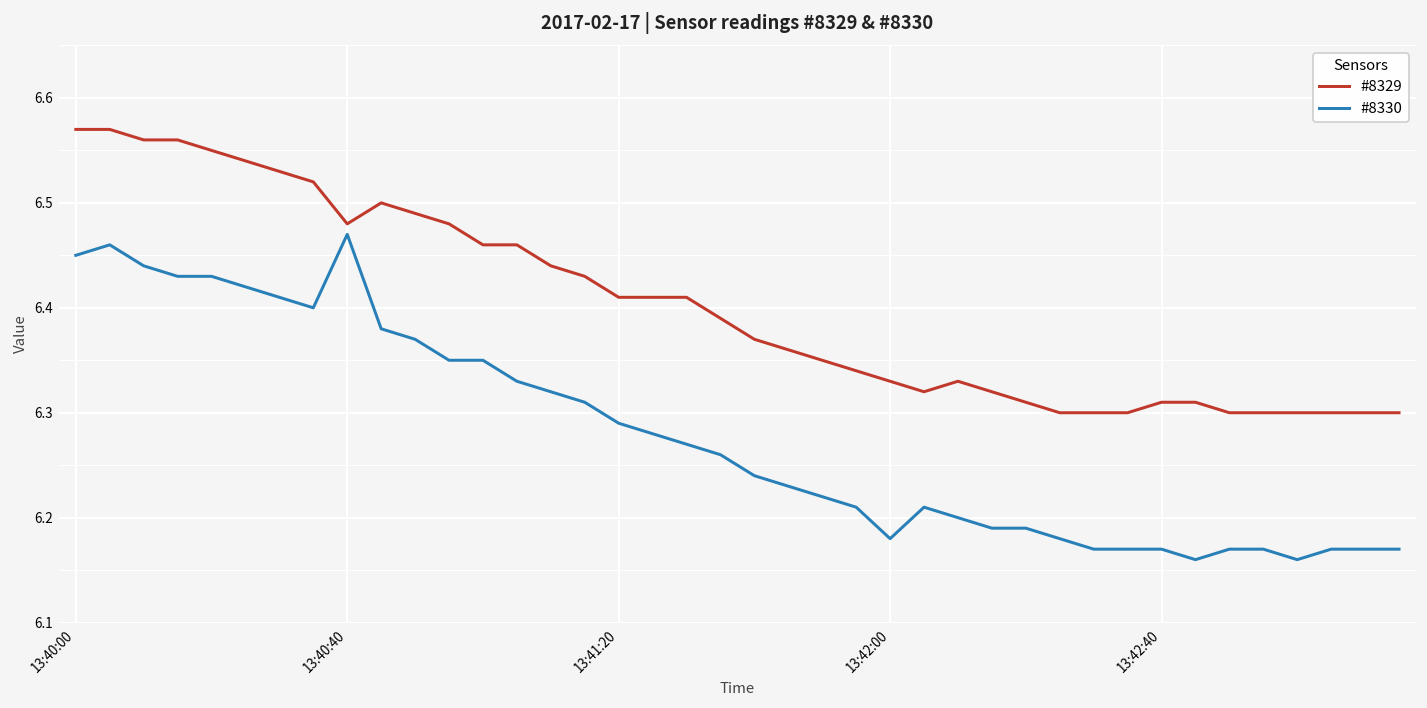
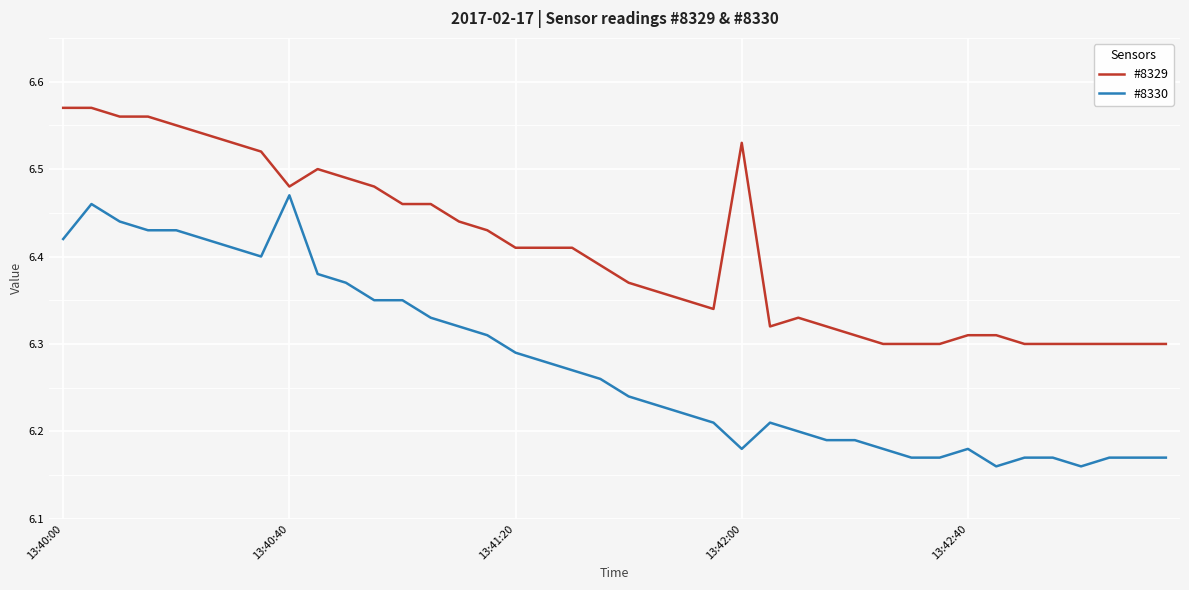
#8330, 13:40:00: 6.45 -> 6.42
#8329, 13:42:00: 6.33 -> 6.53
#8330, 13:42:40: 6.17 -> 6.18
